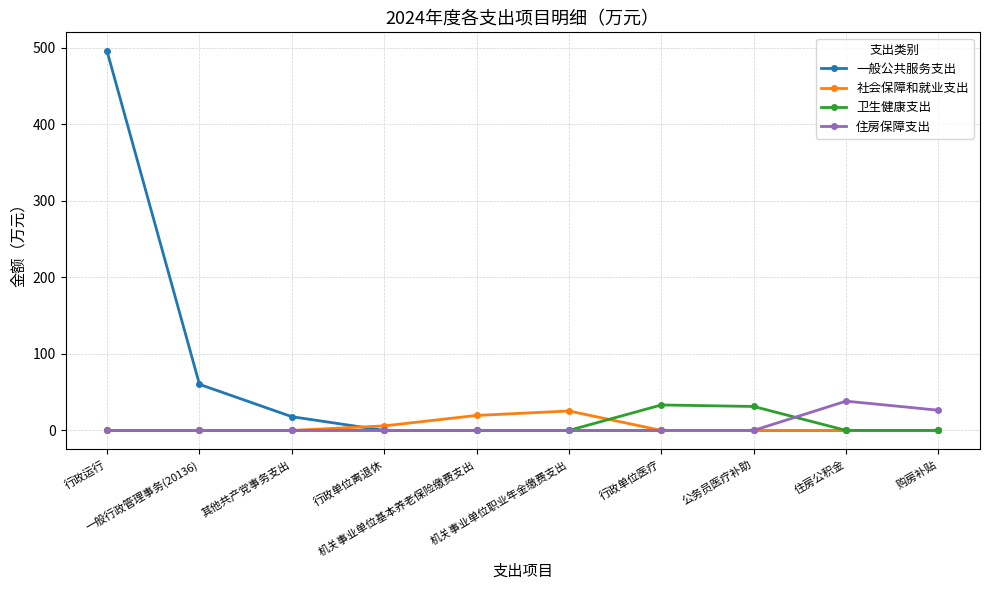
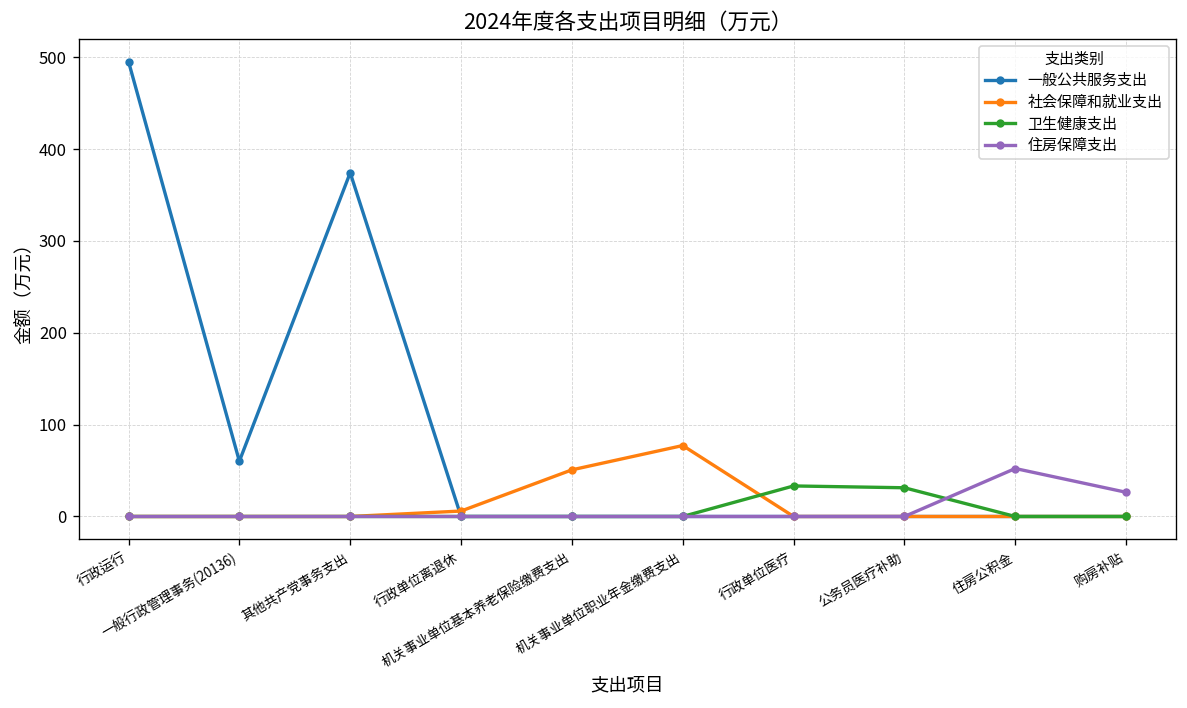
一般公共服务支出, 其他共产党事务支出: 20 -> 370
社会保障和就业支出, 机关事业单位基本养老保险缴费支出: 20 -> 50
社会保障和就业支出, 机关事业单位职业年金缴费支出: 30 -> 80
住房保障支出, 住房公积金: 40 -> 50
